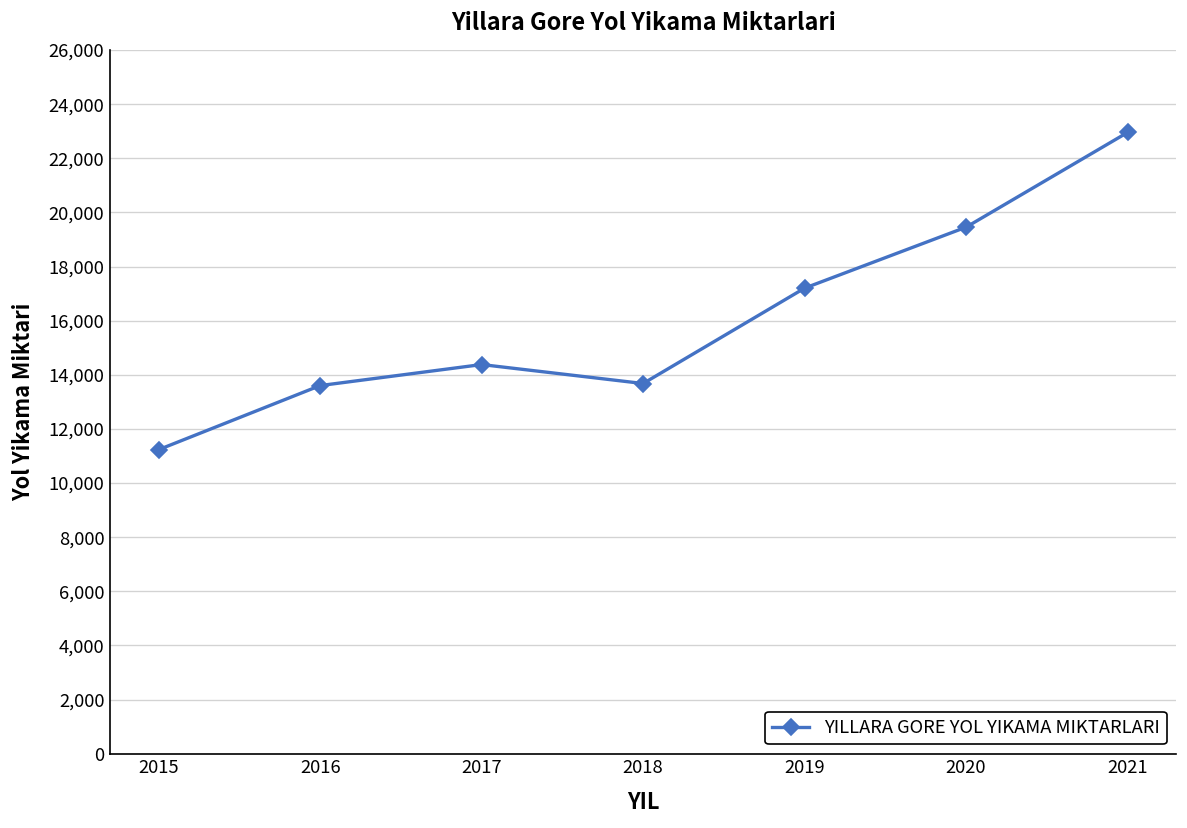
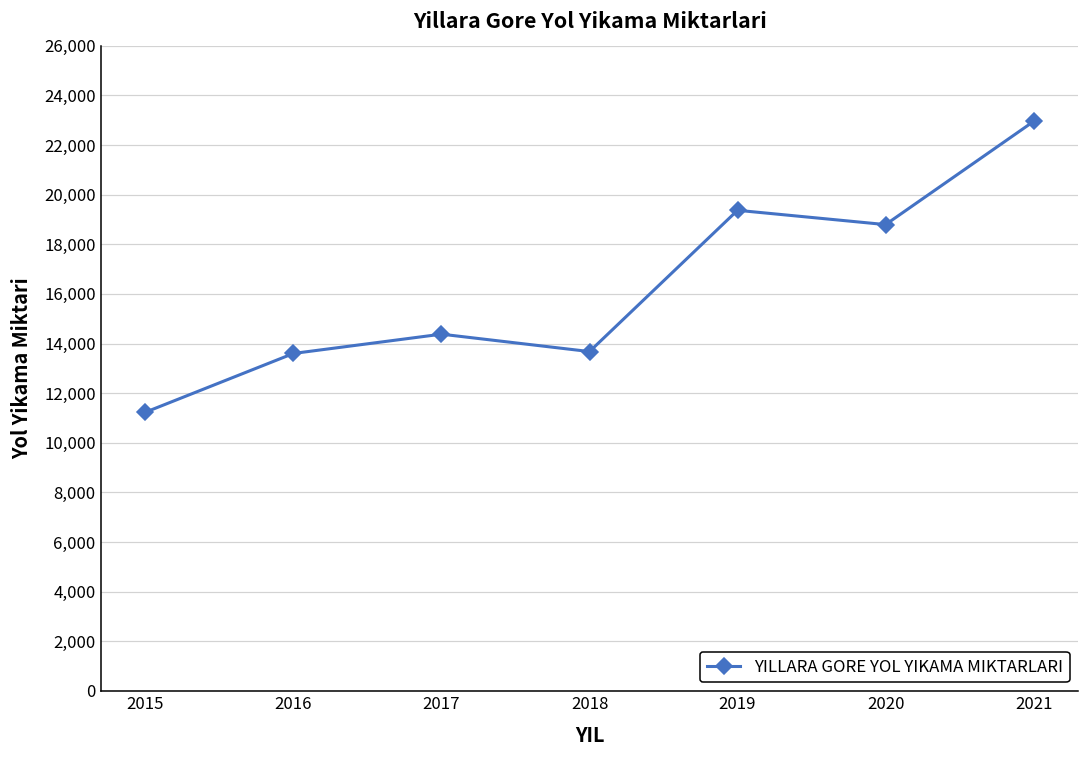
2019: 17,200 -> 19,400
2020: 19,500 -> 18,800
